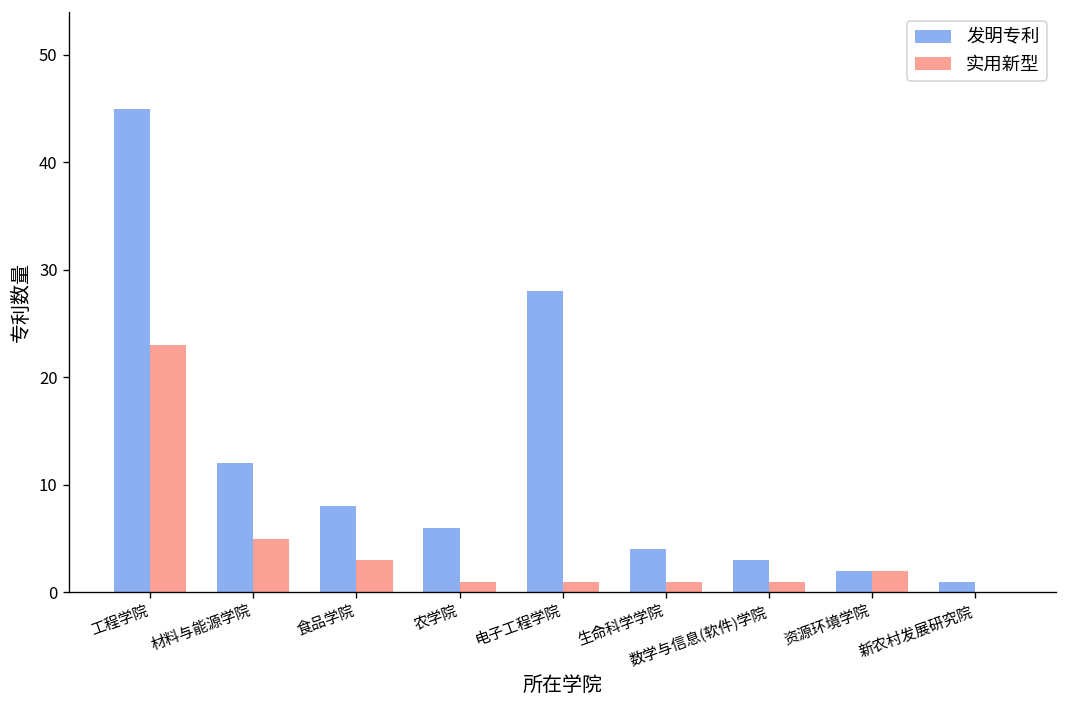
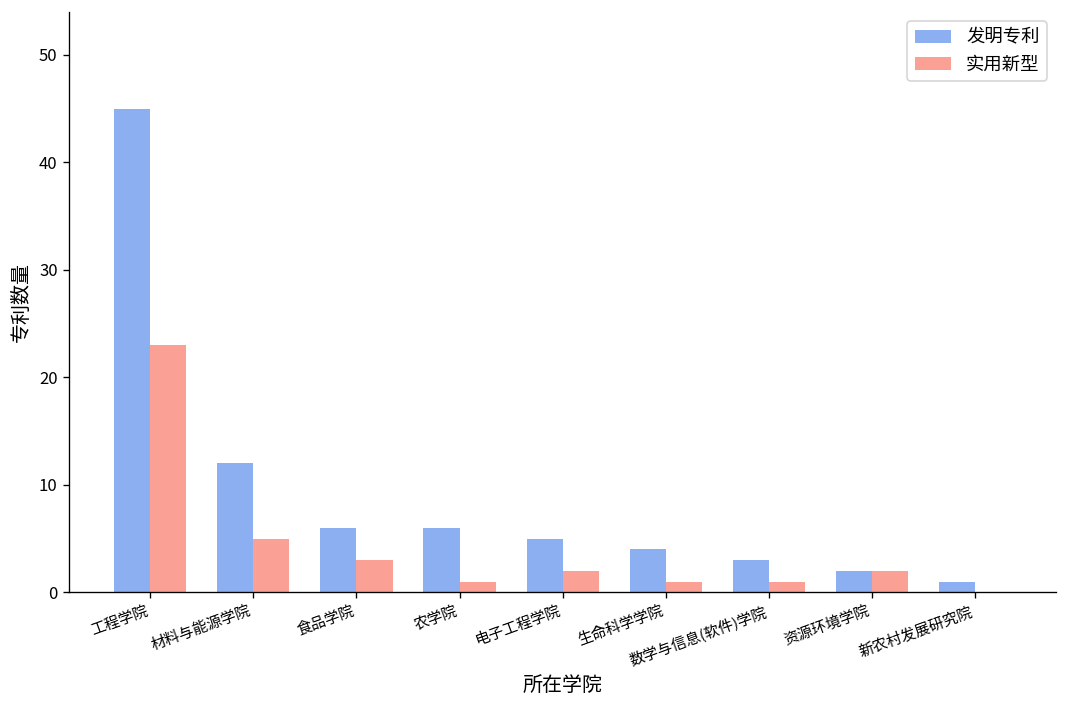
发明专利, 食品学院: 8 -> 6
发明专利, 电子工程学院: 28 -> 5
实用新型, 电子工程学院: 1 -> 2
